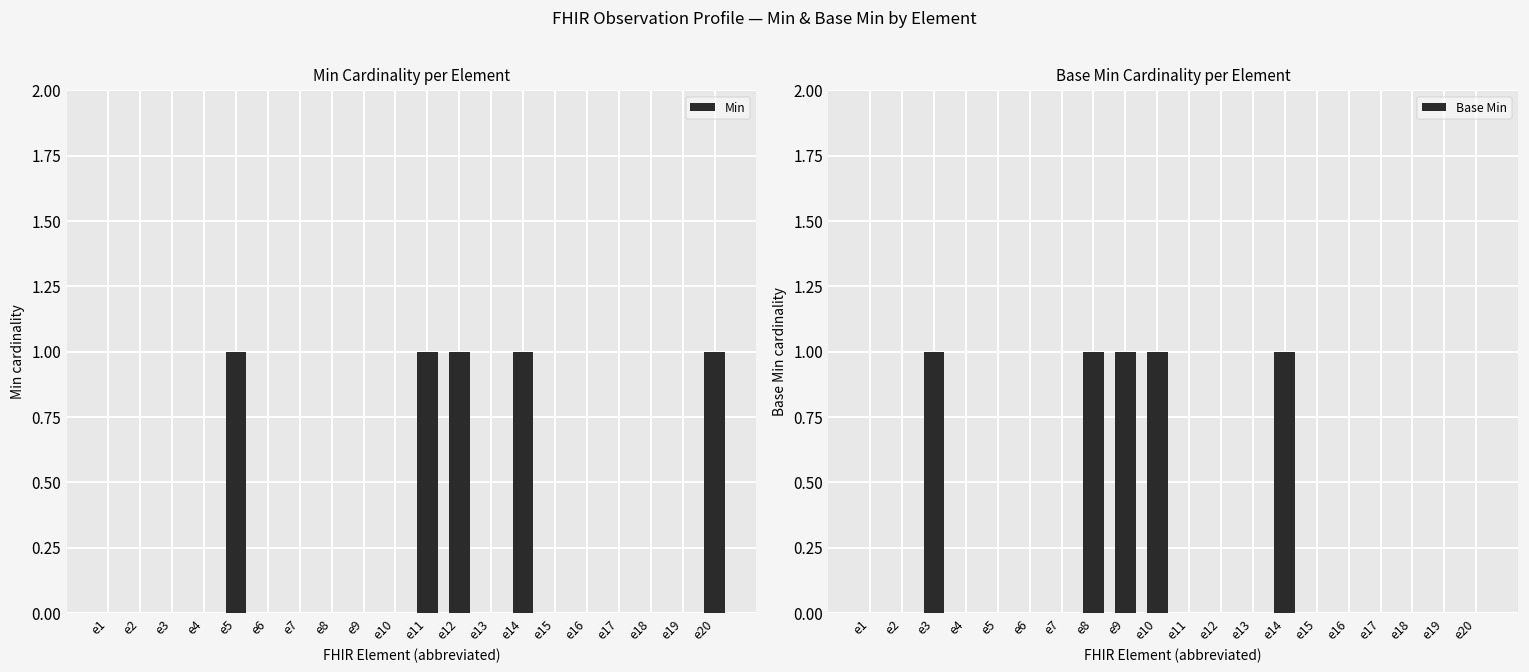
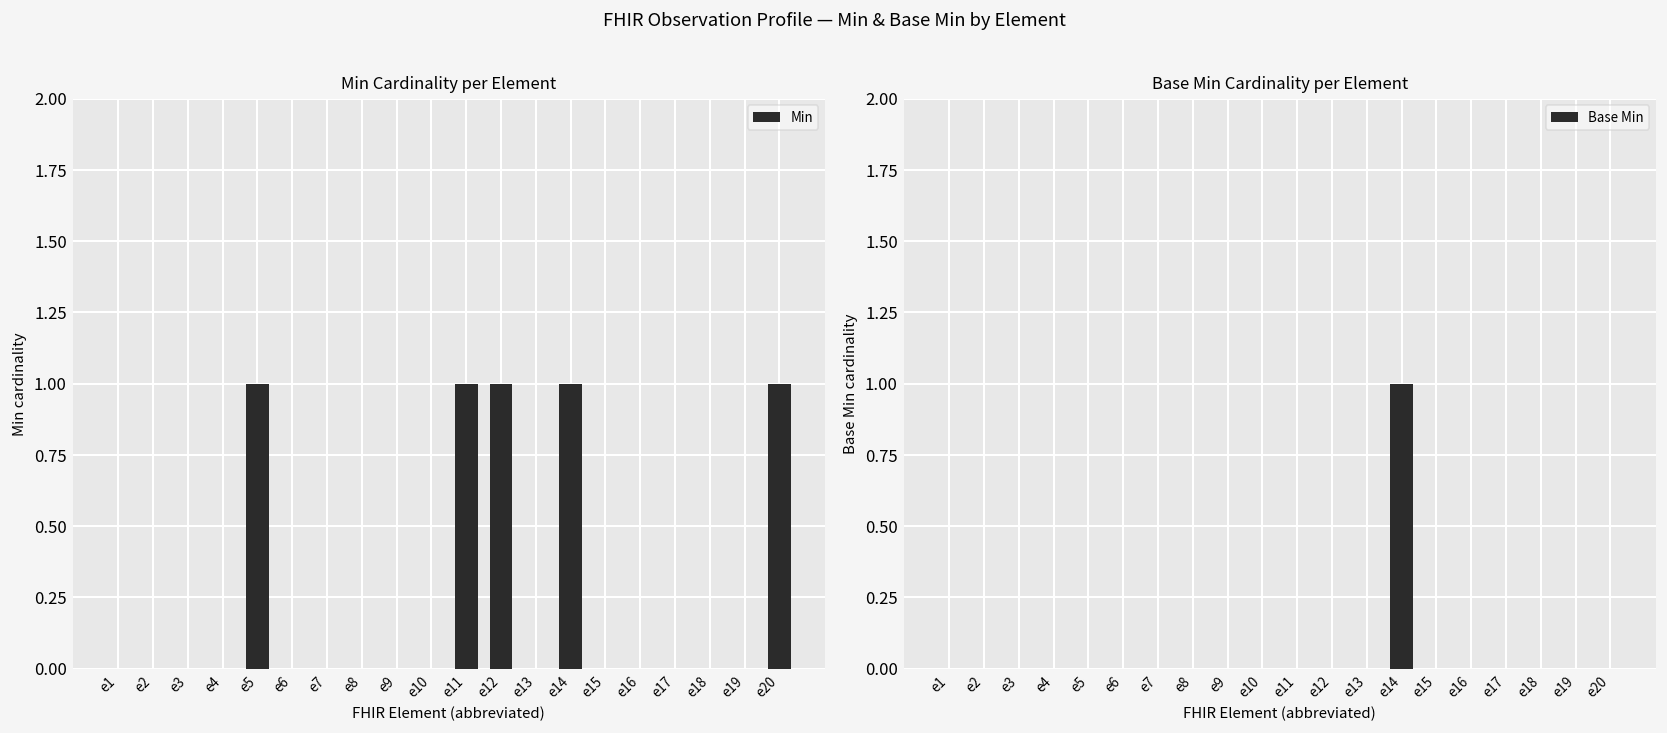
Base Min Cardinality per Element, e3: 1 -> 0
Base Min Cardinality per Element, e8: 1 -> 0
Base Min Cardinality per Element, e9: 1 -> 0
Base Min Cardinality per Element, e10: 1 -> 0
